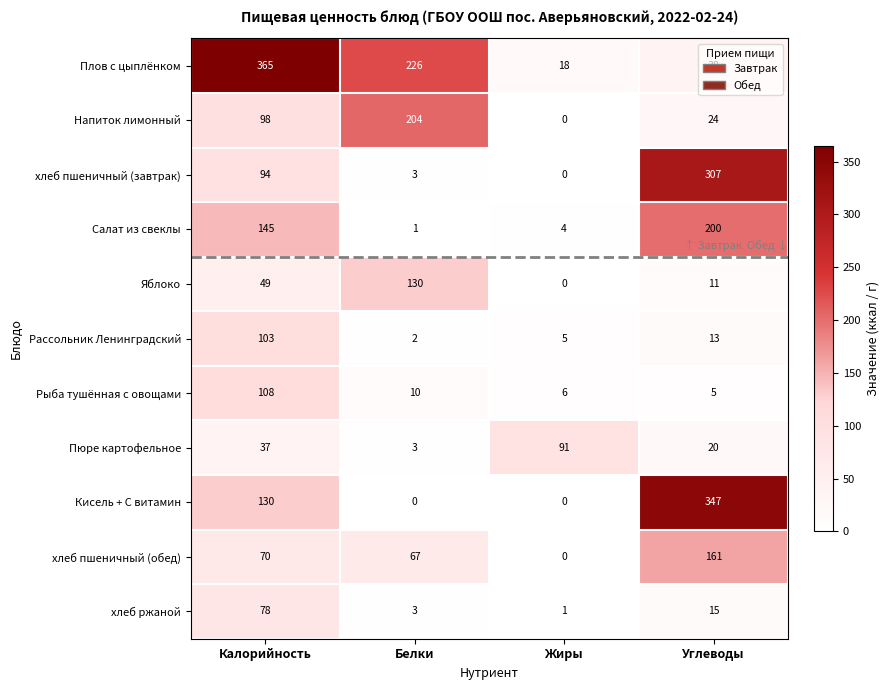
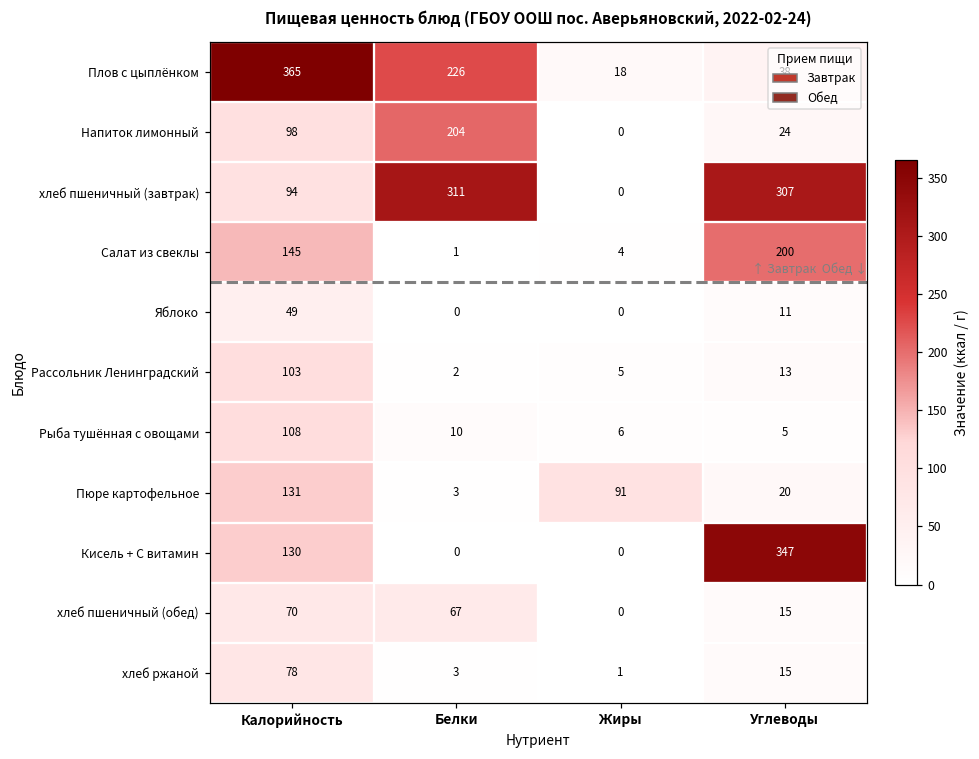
хлеб пшеничный (завтрак), Белки: 3 -> 311
Яблоко, Белки: 130 -> 0
Пюре картофельное, Калорийность: 37 -> 131
хлеб пшеничный (обед), Углеводы: 161 -> 15
